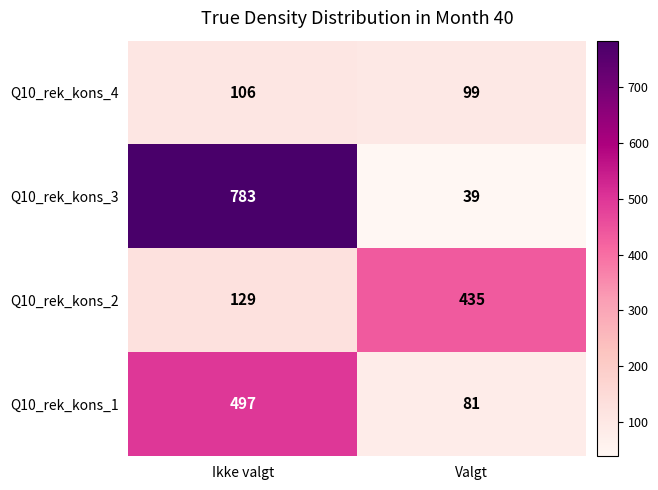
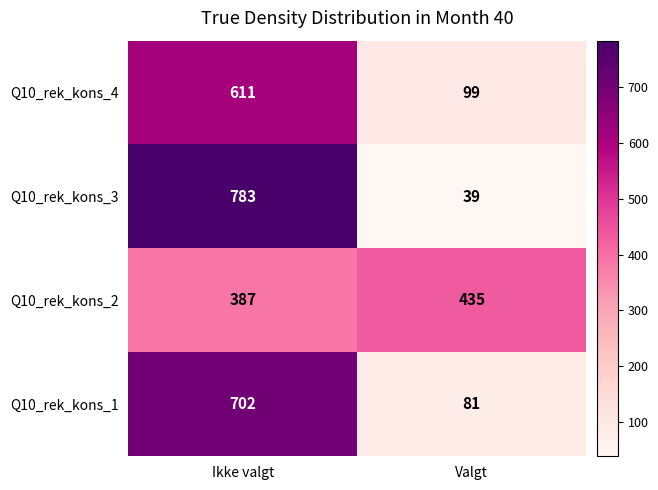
Q10_rek_kons_4, Ikke valgt: 106 -> 611
Q10_rek_kons_2, Ikke valgt: 129 -> 387
Q10_rek_kons_1, Ikke valgt: 497 -> 702
